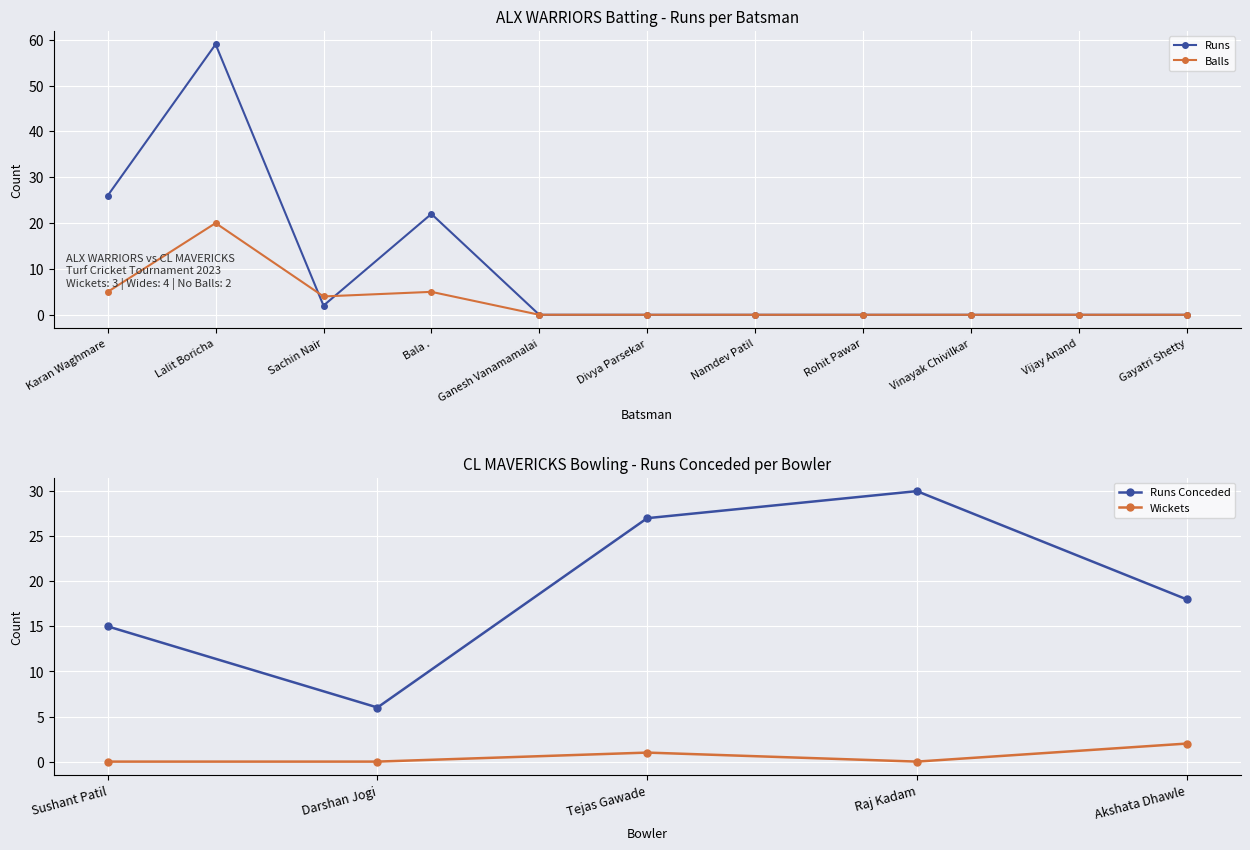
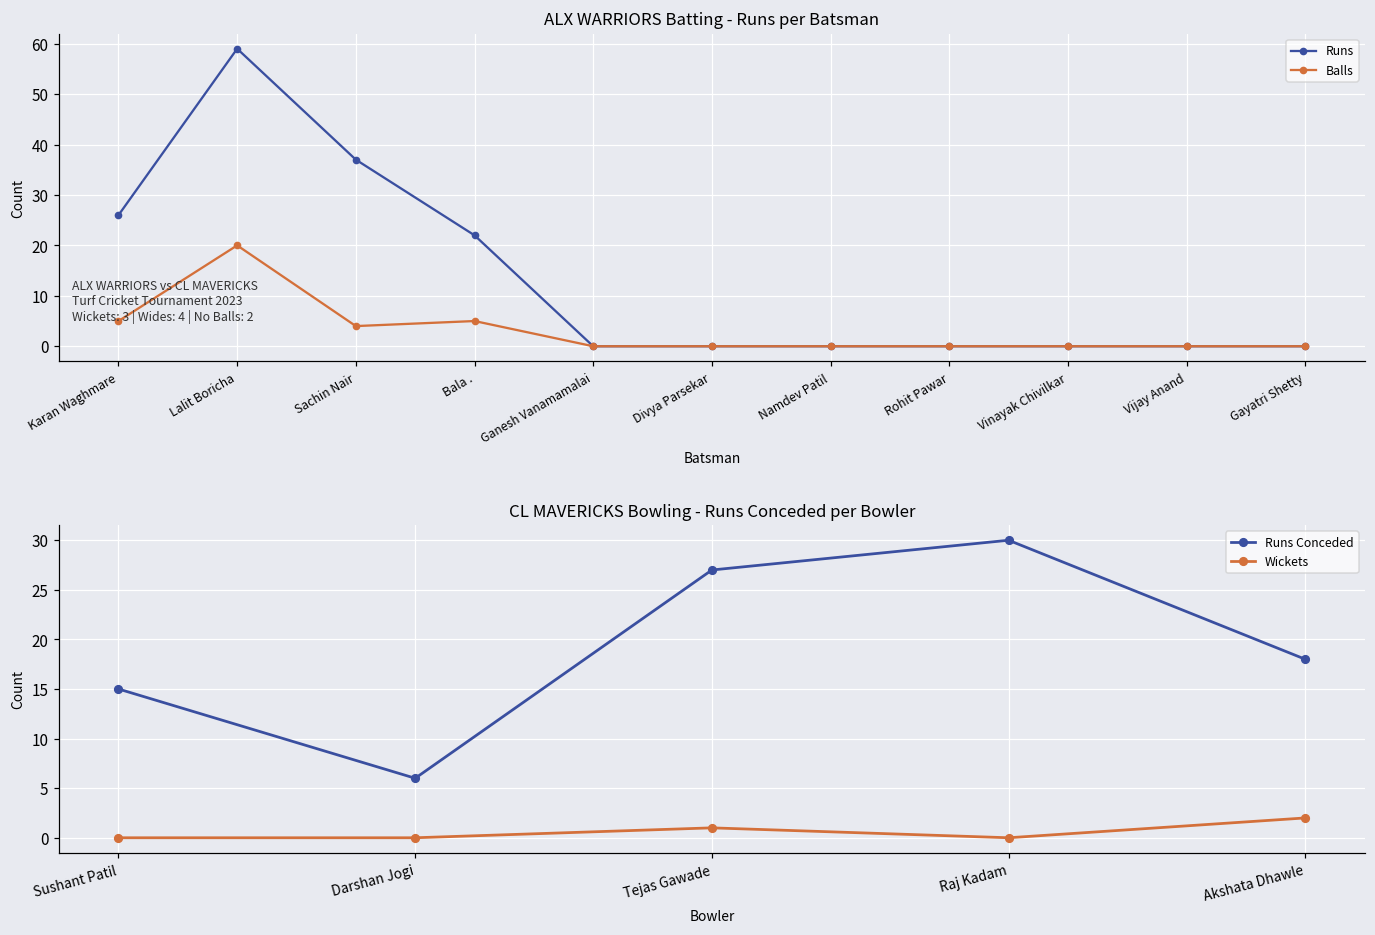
ALX WARRIORS Batting - Runs per Batsman, Runs, Sachin Nair: 2 -> 37
